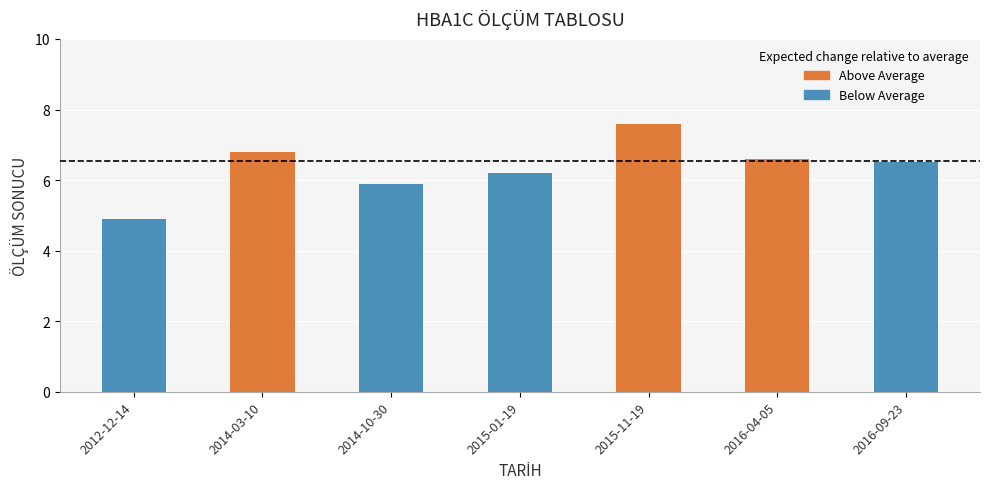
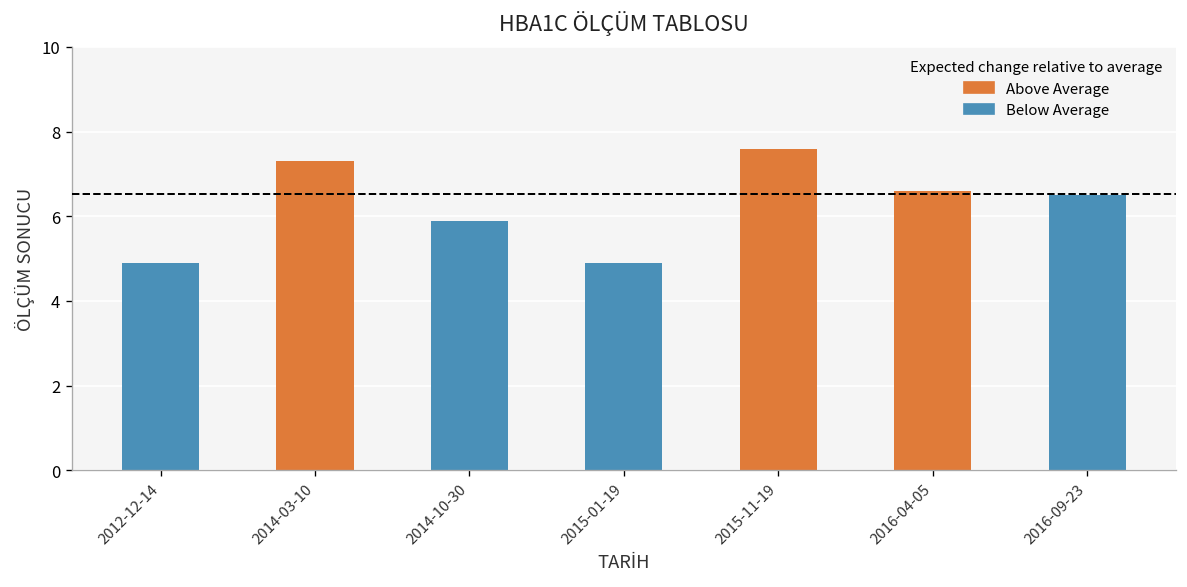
2014-03-10: 6.8 -> 7.3
2015-01-19: 6.2 -> 4.9
